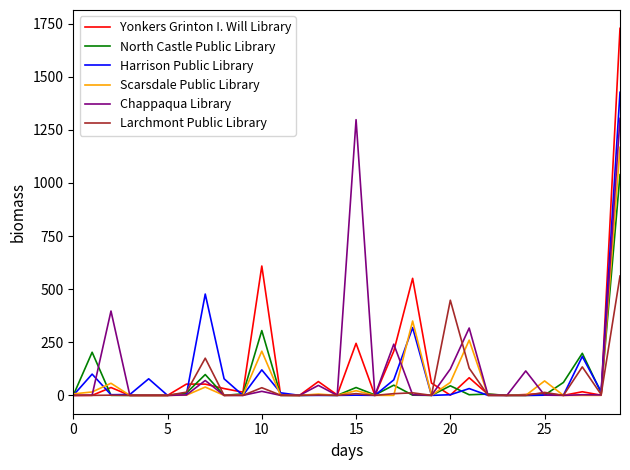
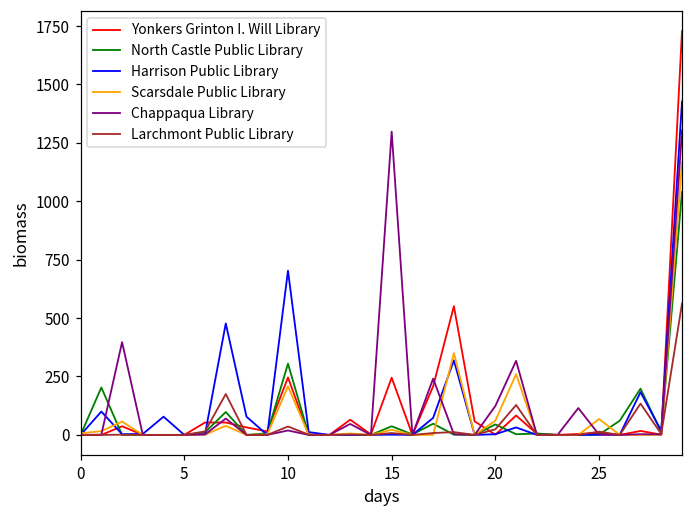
Yonkers Grinton I. Will Library, 10: 610 -> 250
Harrison Public Library, 10: 120 -> 700
Larchmont Public Library, 20: 450 -> 20
